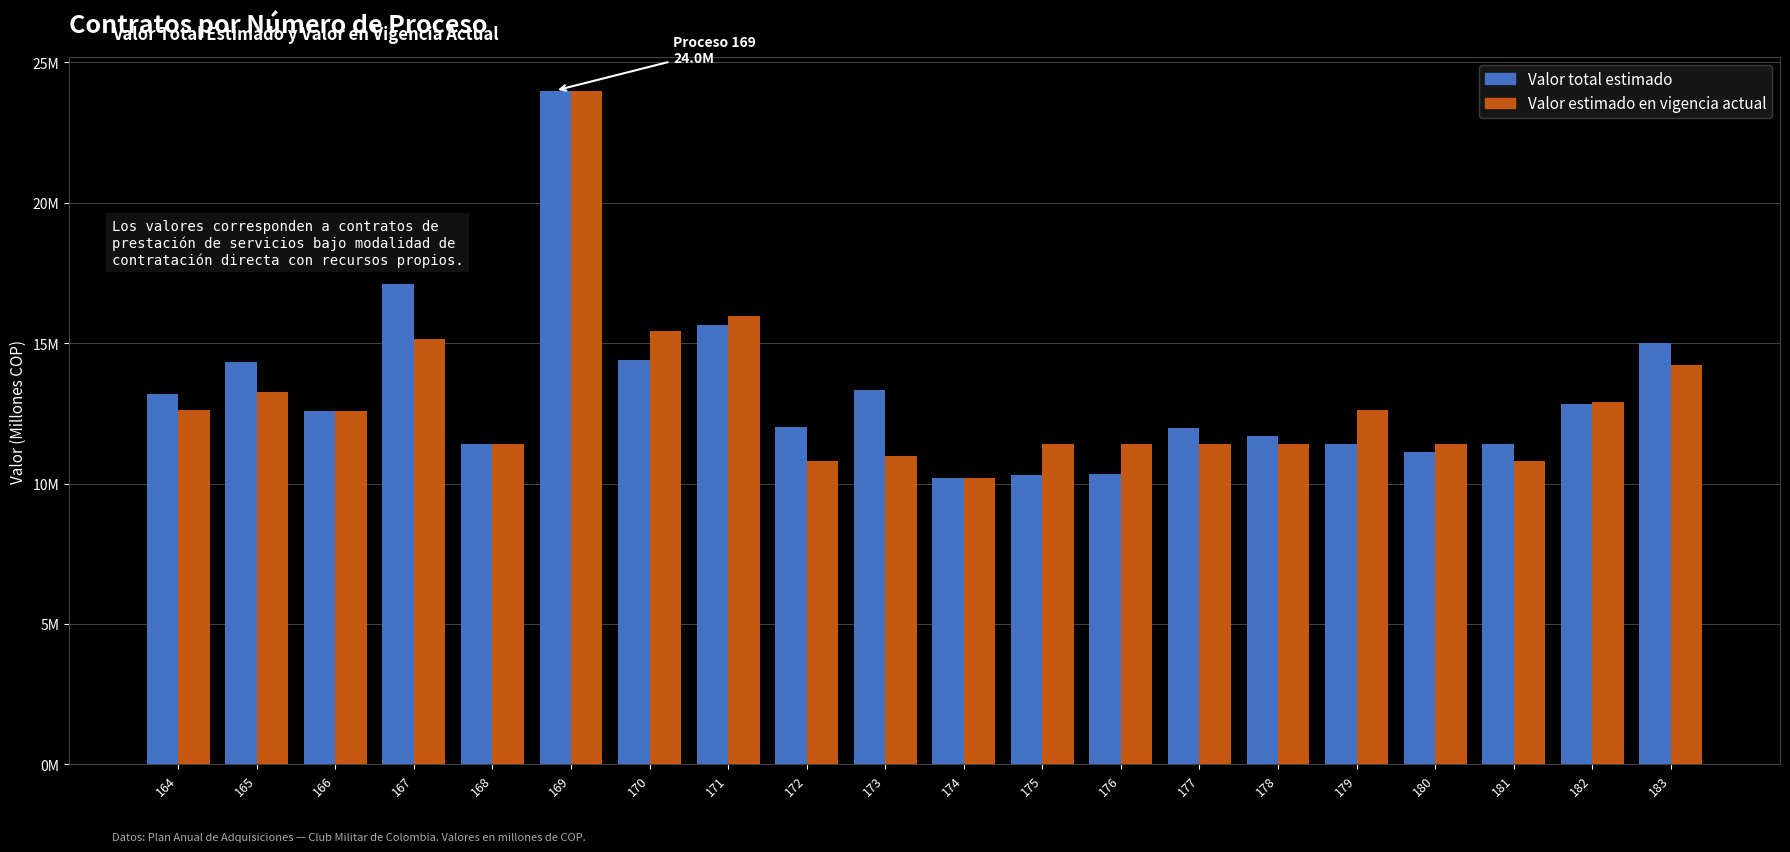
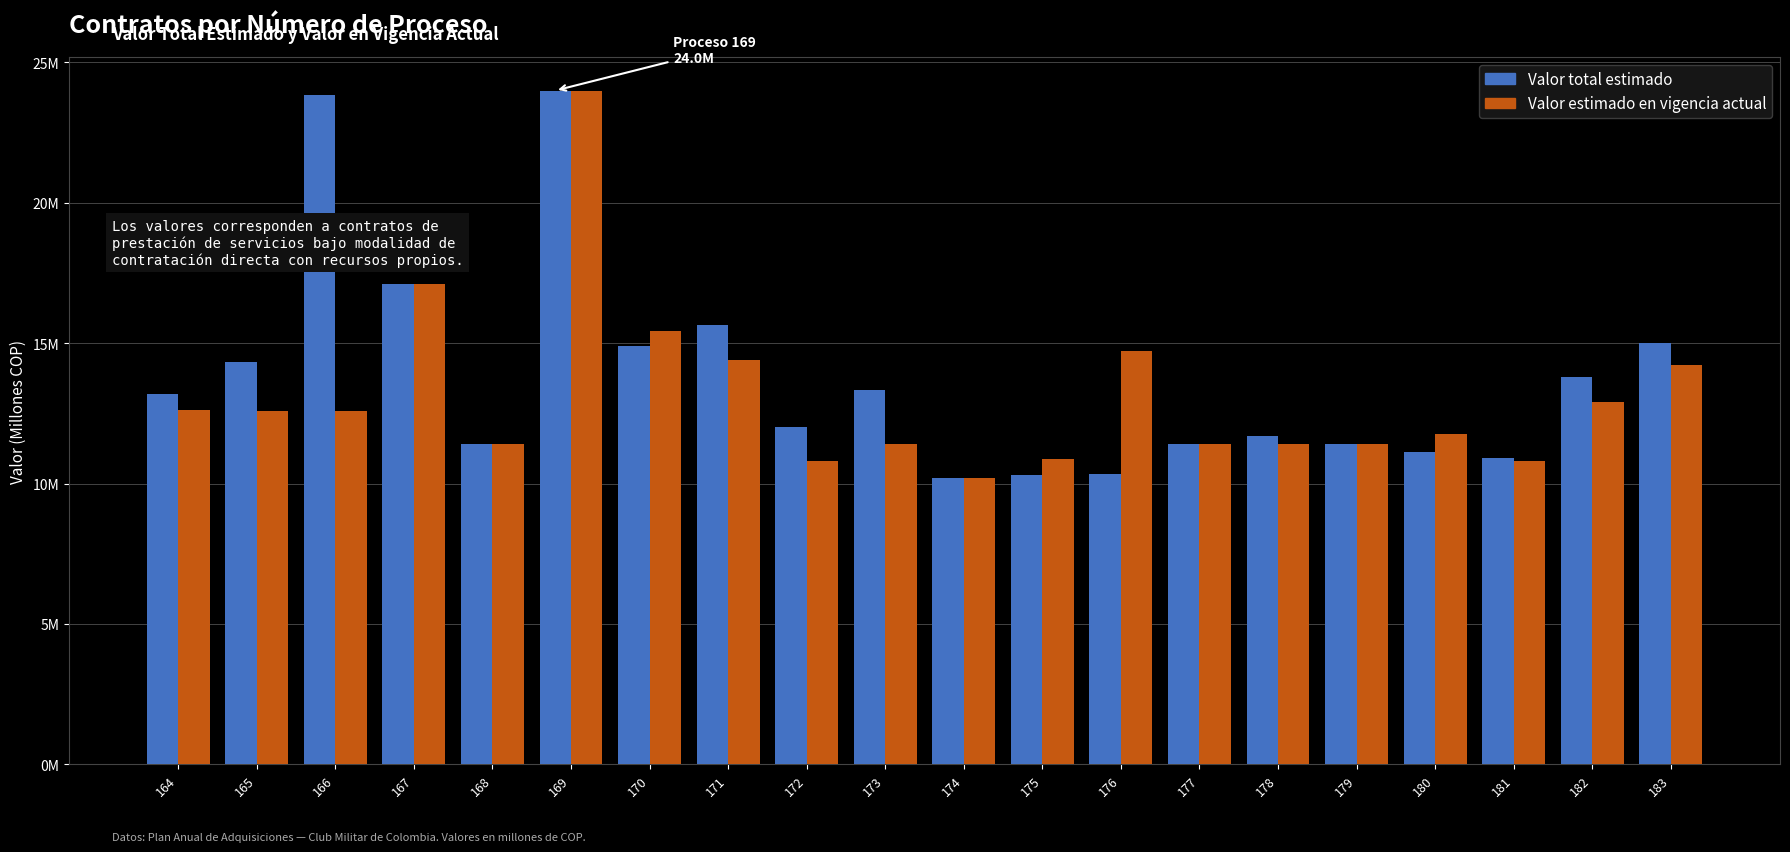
Valor estimado en vigencia actual, 165: 13300000 -> 12600000
Valor total estimado, 166: 12600000 -> 23800000
Valor estimado en vigencia actual, 167: 15200000 -> 17100000
Valor total estimado, 170: 14400000 -> 14900000
Valor estimado en vigencia actual, 171: 16000000 -> 14400000
Valor estimado en vigencia actual, 173: 11000000 -> 11400000
Valor estimado en vigencia actual, 175: 11400000 -> 10900000
Valor estimado en vigencia actual, 176: 11400000 -> 14700000
Valor total estimado, 177: 12000000 -> 11400000
Valor estimado en vigencia actual, 179: 12600000 -> 11400000
Valor estimado en vigencia actual, 180: 11400000 -> 11700000
Valor total estimado, 181: 11400000 -> 10900000
Valor total estimado, 182: 12800000 -> 13800000
